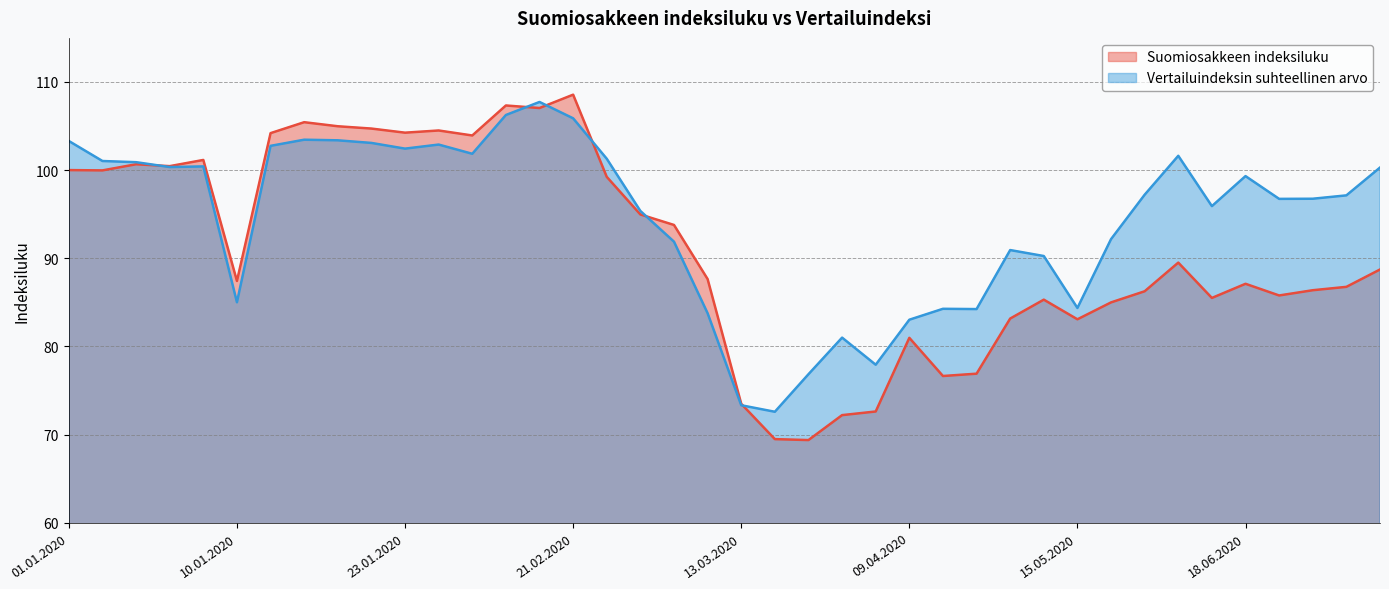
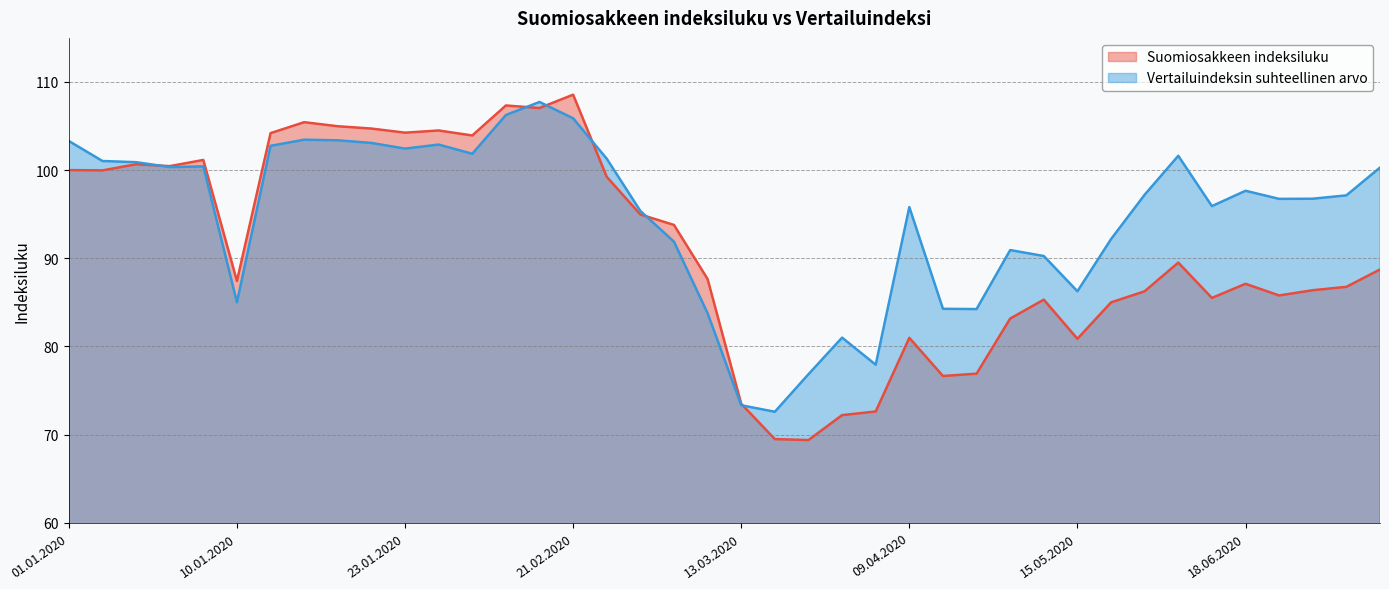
Vertailuindeksin suhteellinen arvo, 09.04.2020: 83 -> 96
Suomiosakkeen indeksiluku, 15.05.2020: 83 -> 81
Vertailuindeksin suhteellinen arvo, 15.05.2020: 84 -> 86
Vertailuindeksin suhteellinen arvo, 18.06.2020: 99 -> 98
